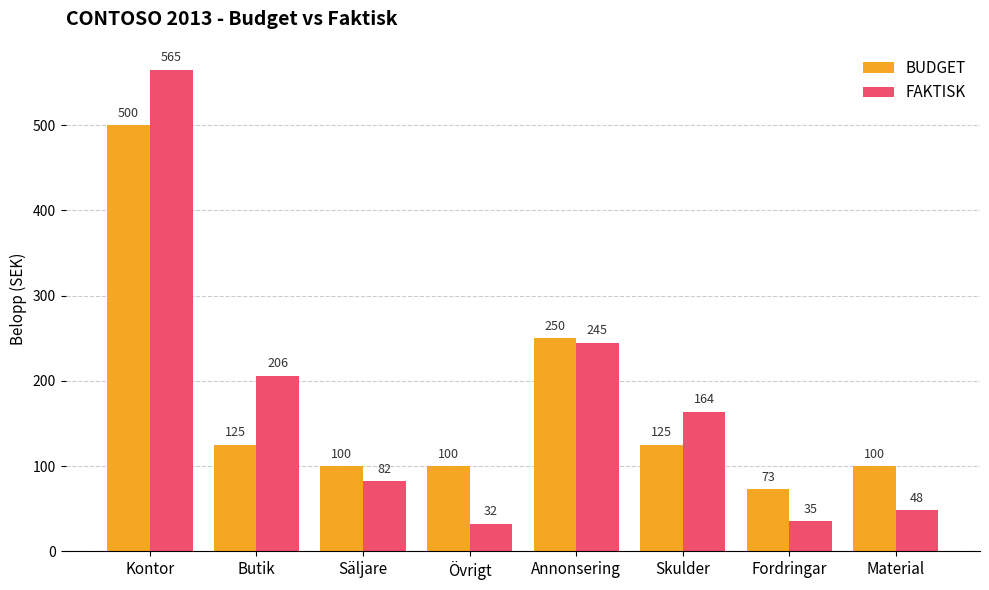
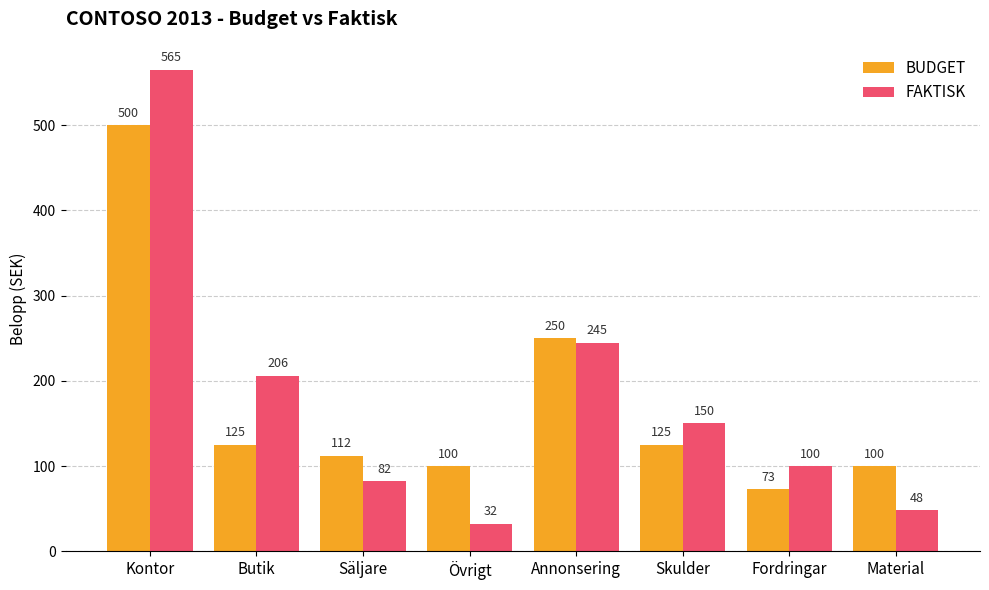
BUDGET, Säljare: 100 -> 112
FAKTISK, Skulder: 164 -> 150
FAKTISK, Fordringar: 35 -> 100
